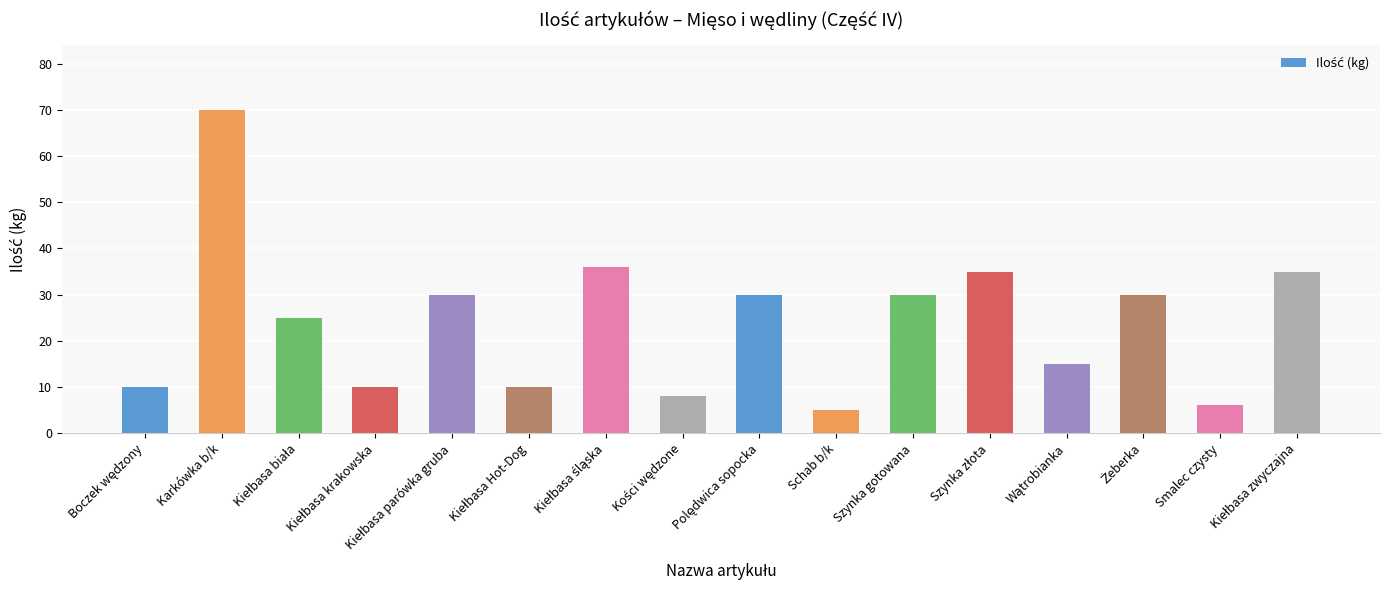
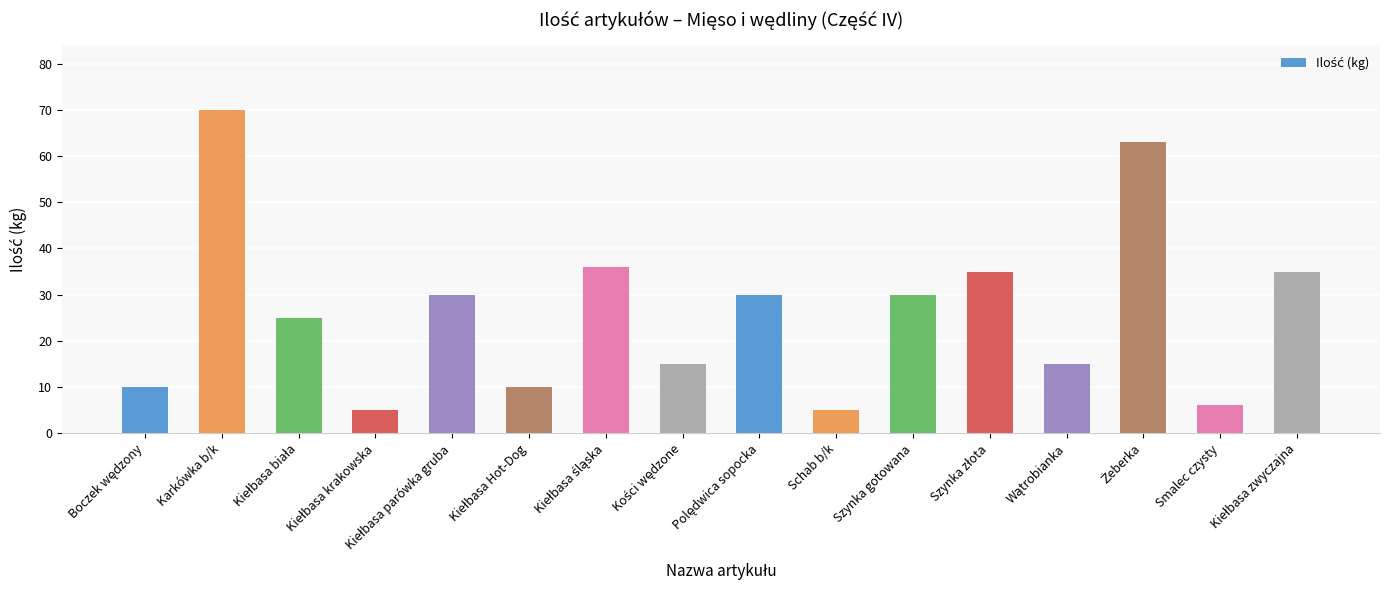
Kiełbasa krakowska: 10 -> 5
Kości wędzone: 8 -> 15
Żeberka: 30 -> 63
